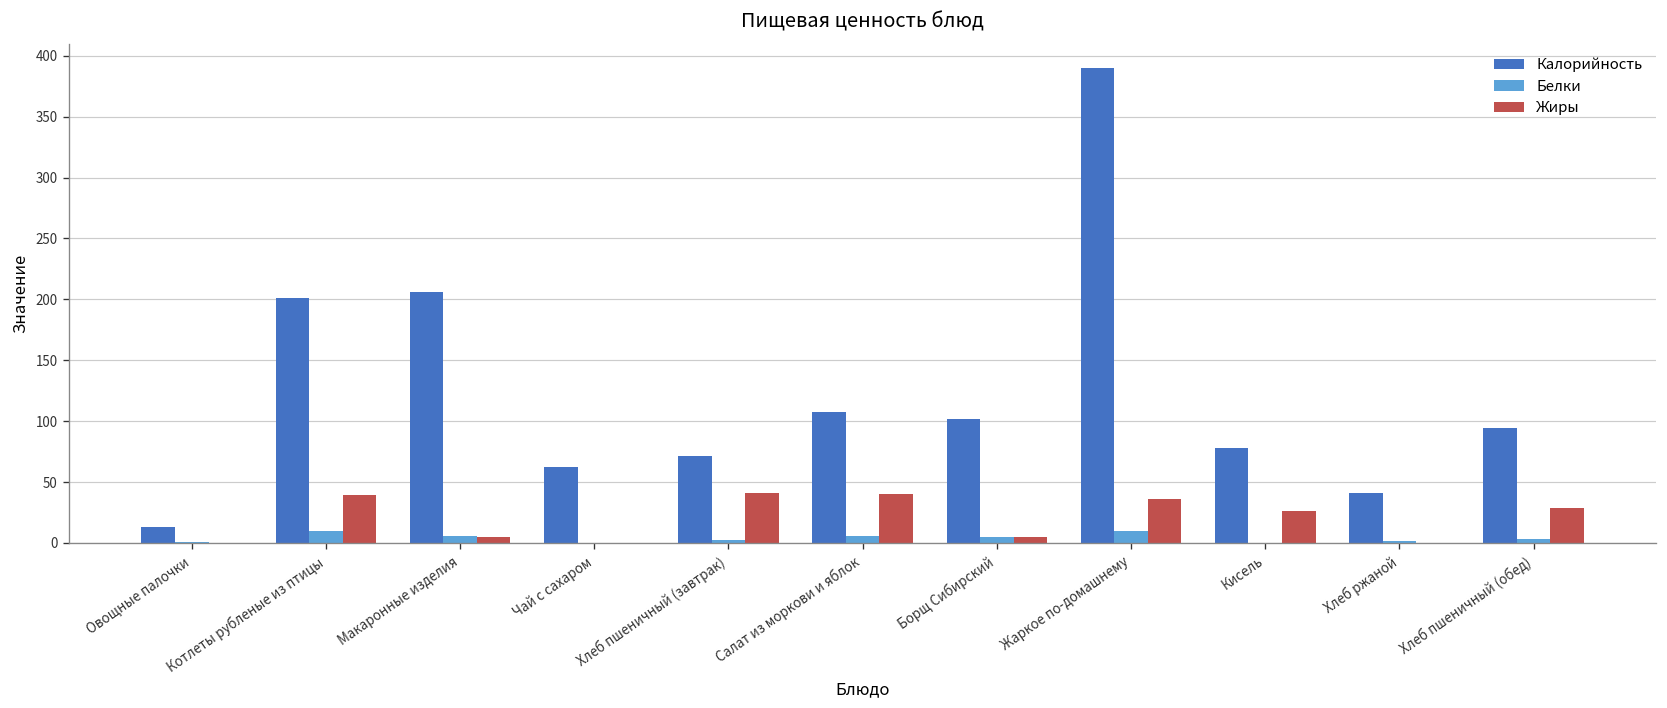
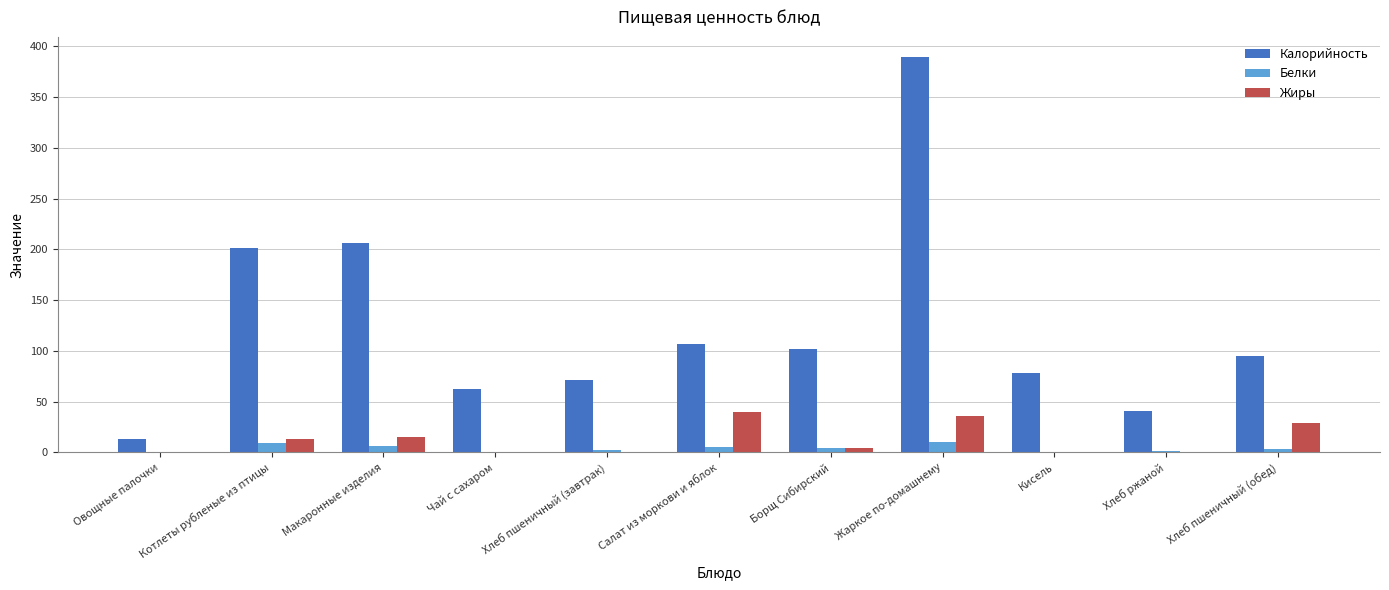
Жиры, Котлеты рубленые из птицы: 40 -> 13
Жиры, Макаронные изделия: 5 -> 15
Жиры, Хлеб пшеничный (завтрак): 41 -> 0
Жиры, Кисель: 26 -> 0
